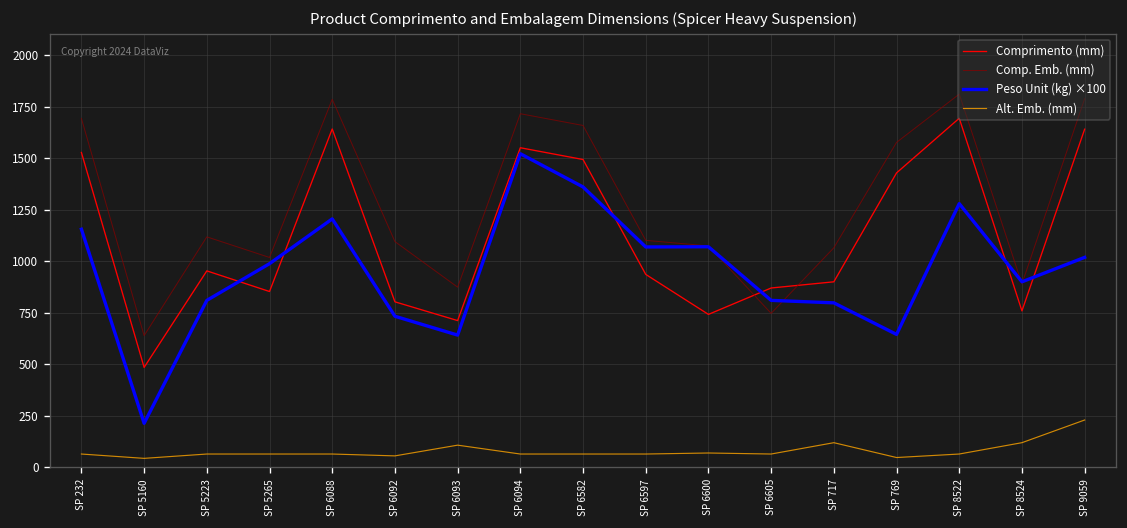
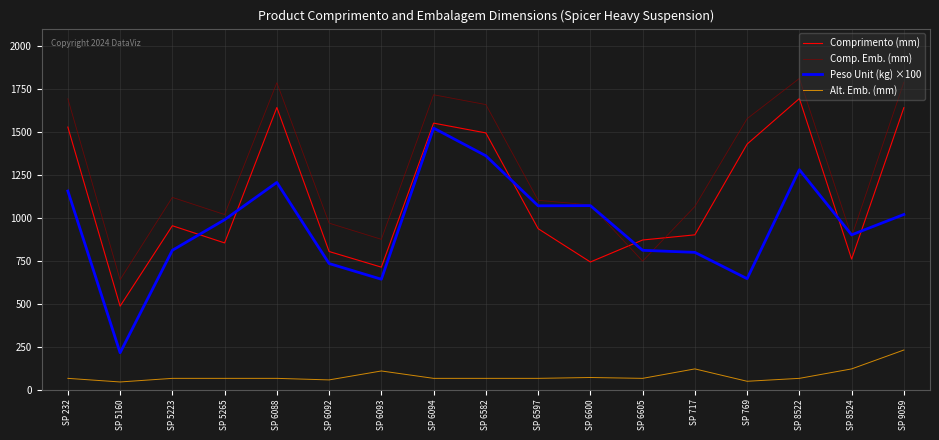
Comp. Emb. (mm), SP 6092: 1100 -> 970
